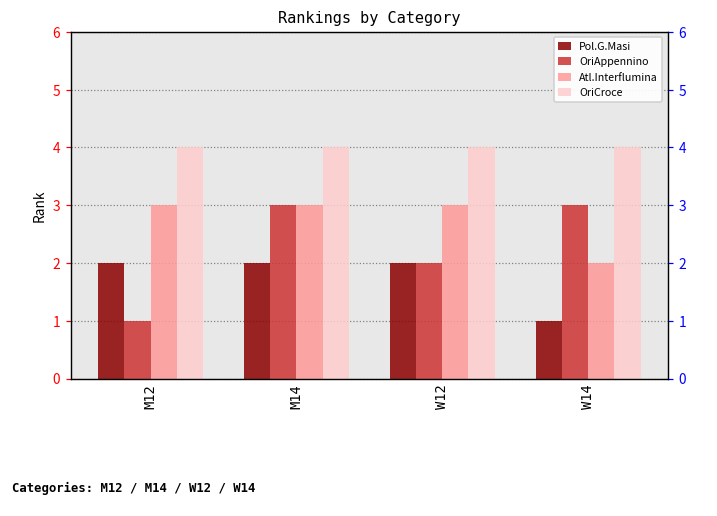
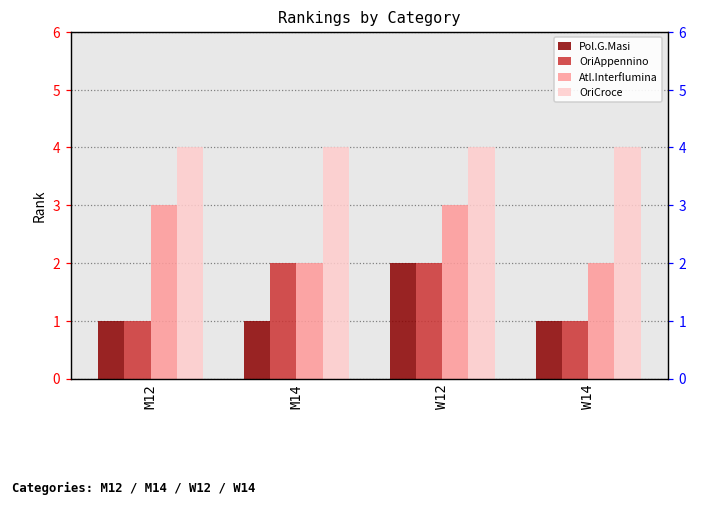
Pol.G.Masi, M12: 2 -> 1
Pol.G.Masi, M14: 2 -> 1
OriAppennino, M14: 3 -> 2
Atl.Interflumina, M14: 3 -> 2
OriAppennino, W14: 3 -> 1
